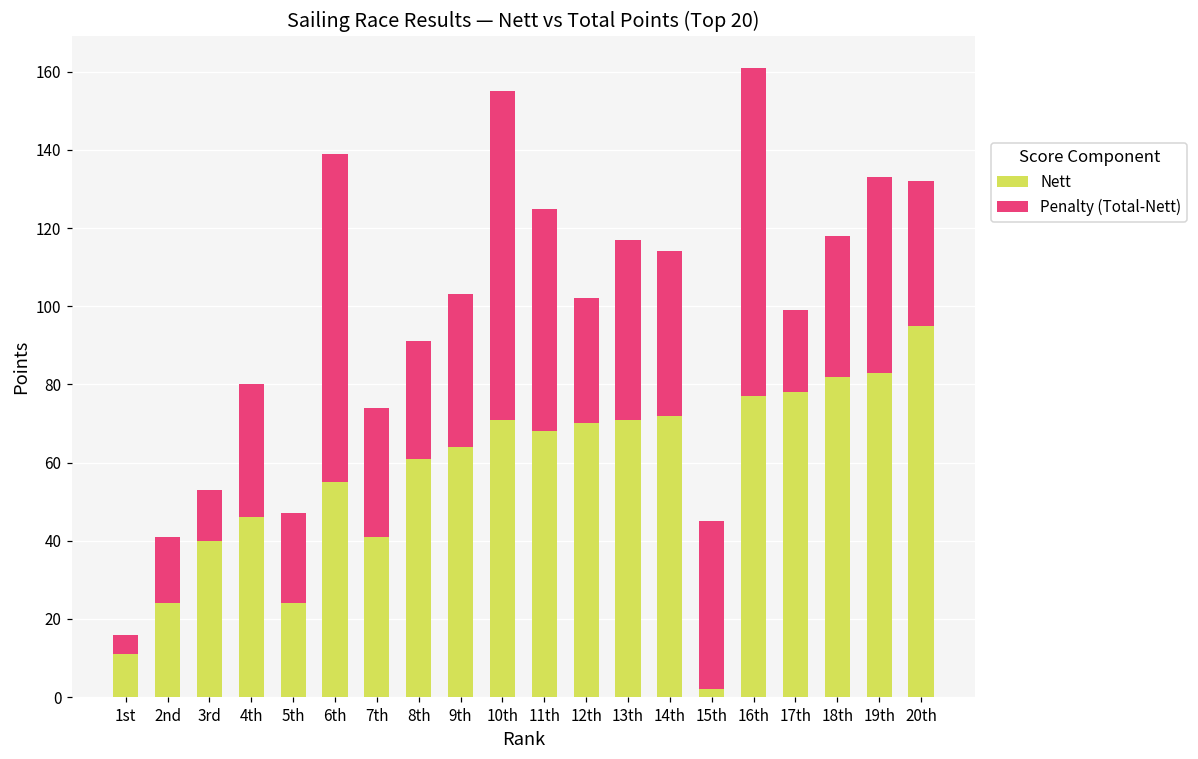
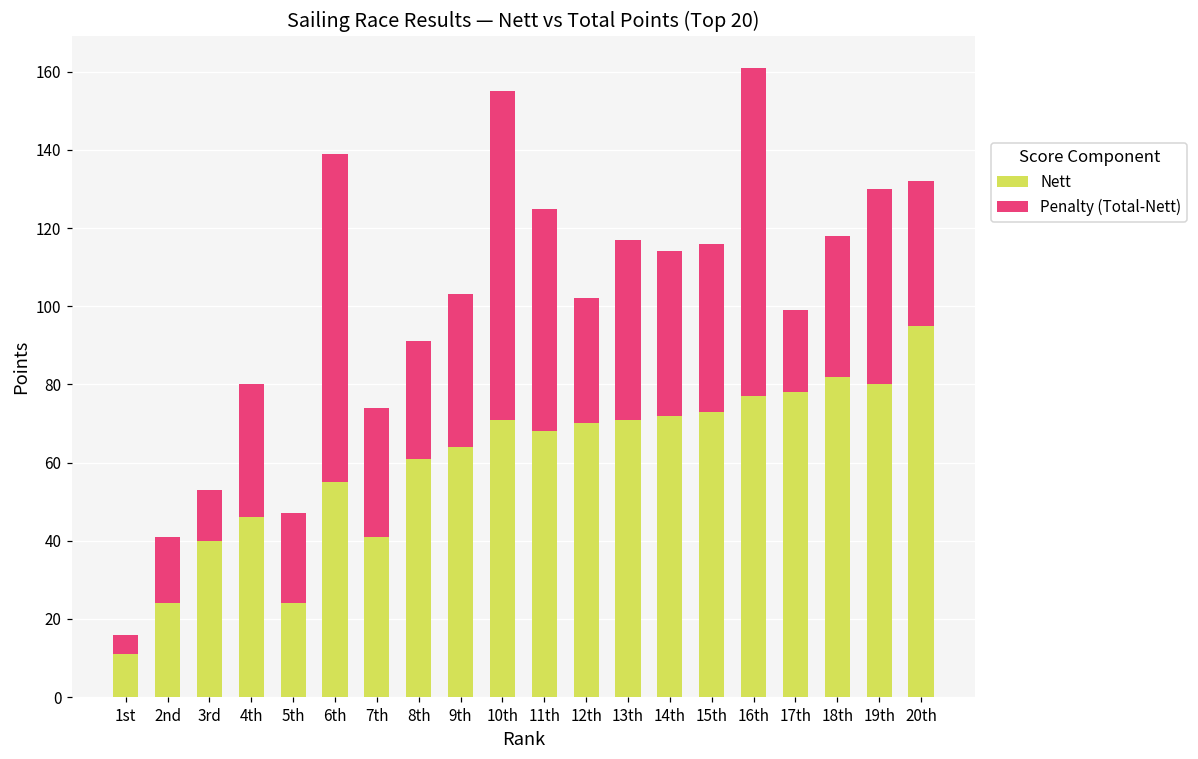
Nett, 15th: 2 -> 73
Nett, 19th: 83 -> 80
